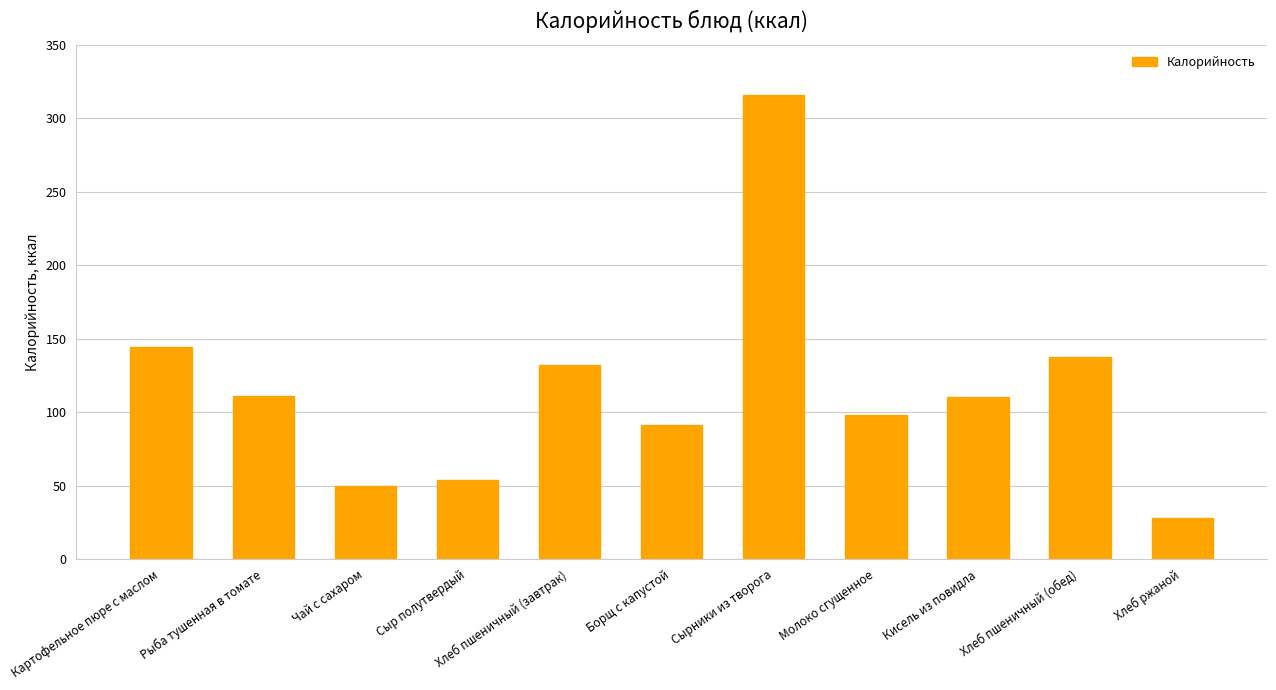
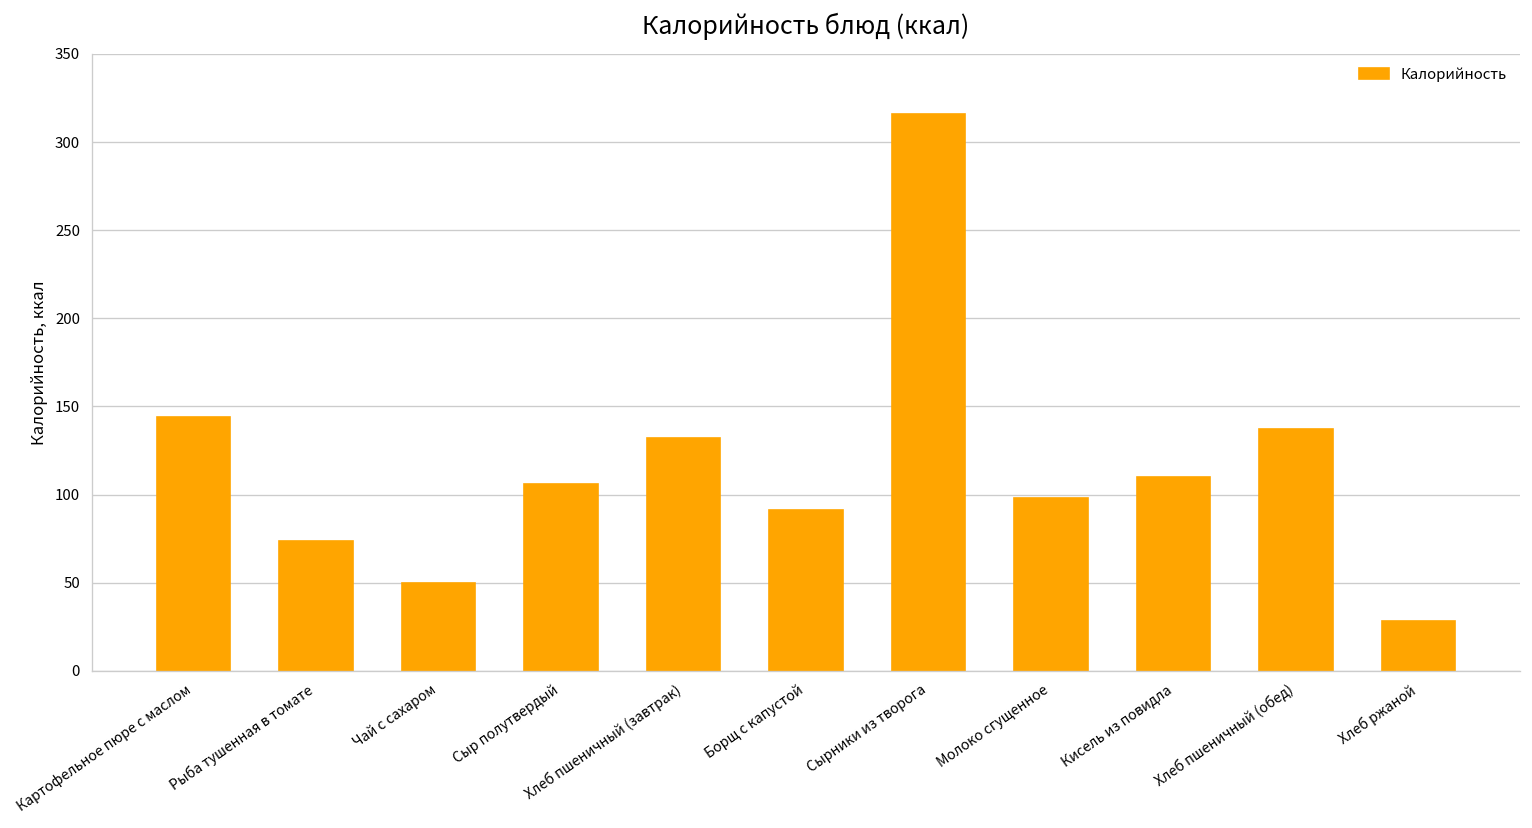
Рыба тушенная в томате: 111 -> 74
Сыр полутвердый: 54 -> 106
